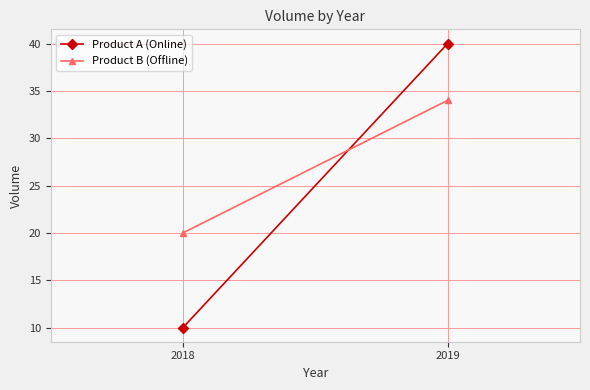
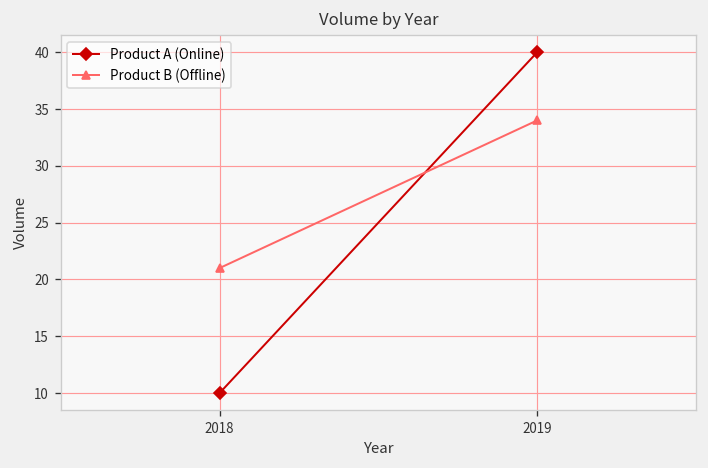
Product B (Offline), 2018: 20 -> 21
